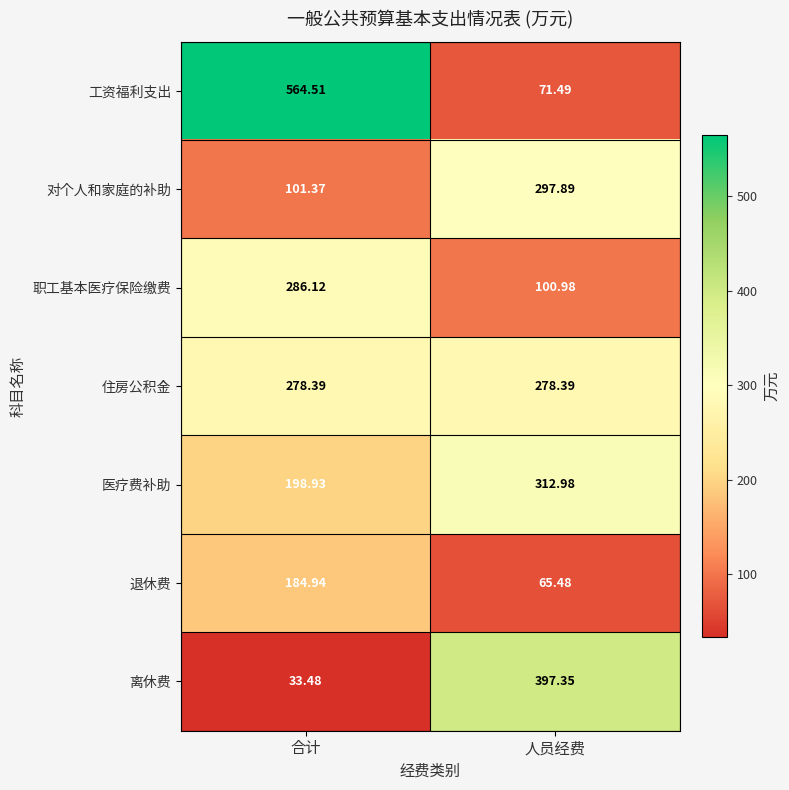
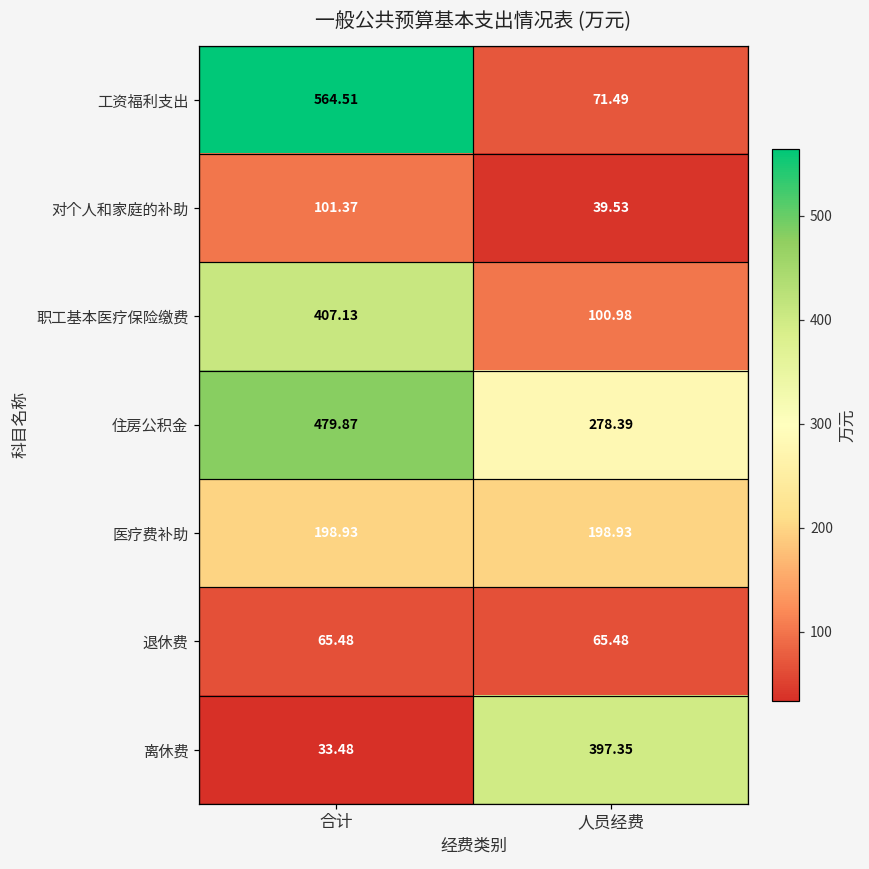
对个人和家庭的补助, 人员经费: 297.89 -> 39.53
职工基本医疗保险缴费, 合计: 286.12 -> 407.13
住房公积金, 合计: 278.39 -> 479.87
医疗费补助, 人员经费: 312.98 -> 198.93
退休费, 合计: 184.94 -> 65.48
